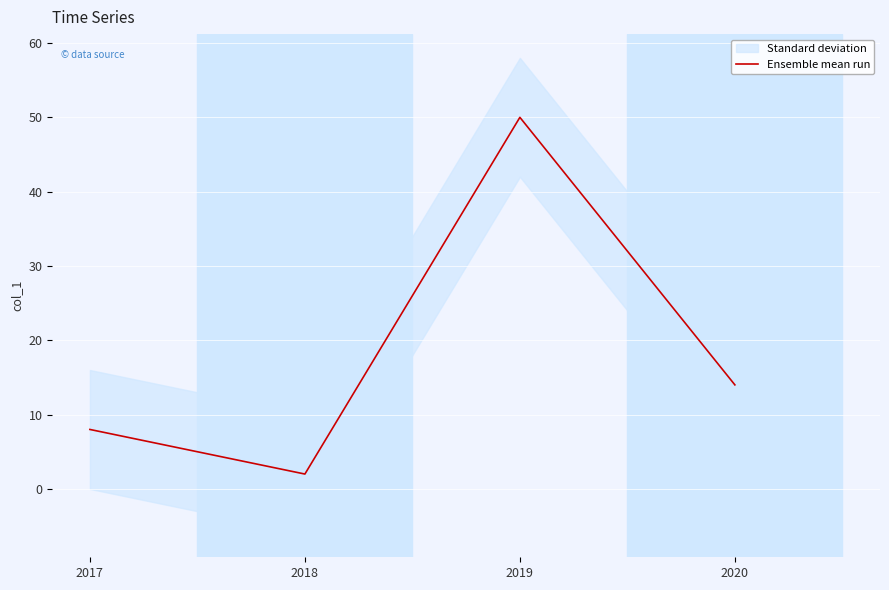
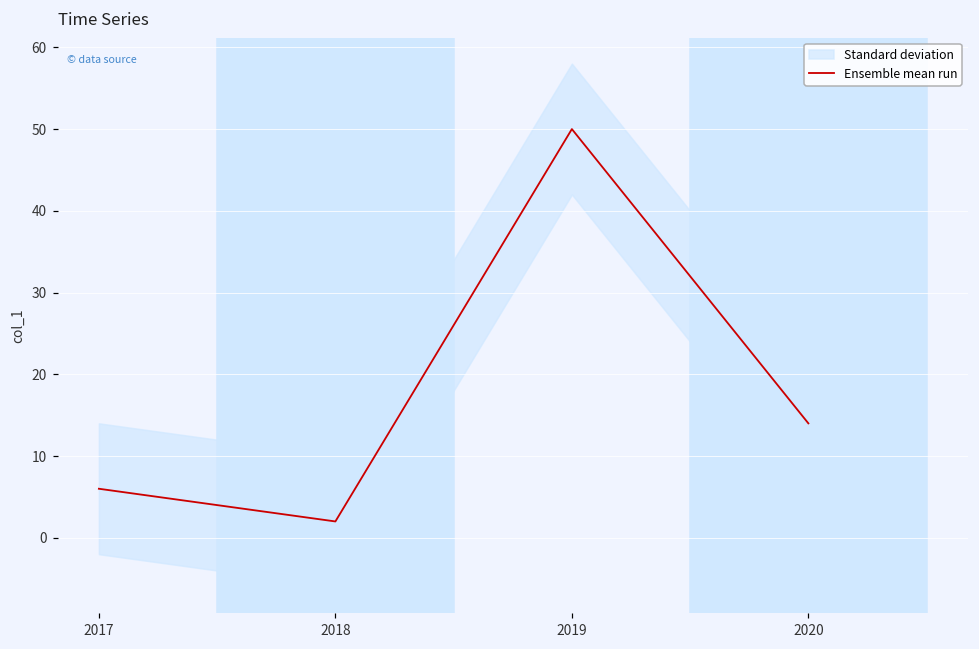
Ensemble mean run, 2017: 8 -> 6
